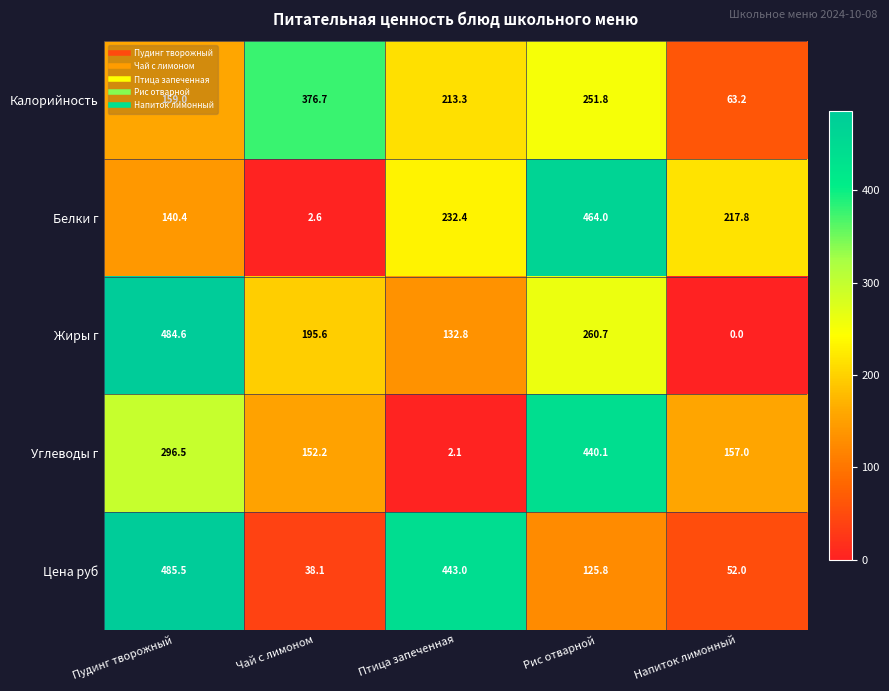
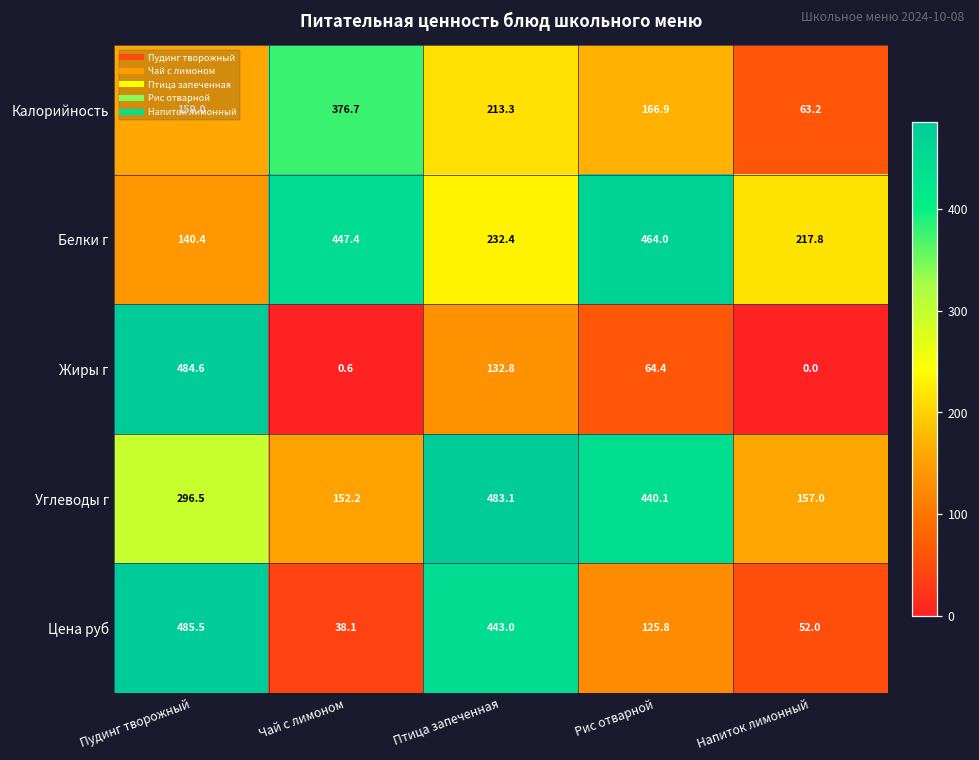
Калорийность, Рис отварной: 251.8 -> 166.9
Белки г, Чай с лимоном: 2.6 -> 447.4
Жиры г, Чай с лимоном: 195.6 -> 0.6
Жиры г, Рис отварной: 260.7 -> 64.4
Углеводы г, Птица запеченная: 2.1 -> 483.1
